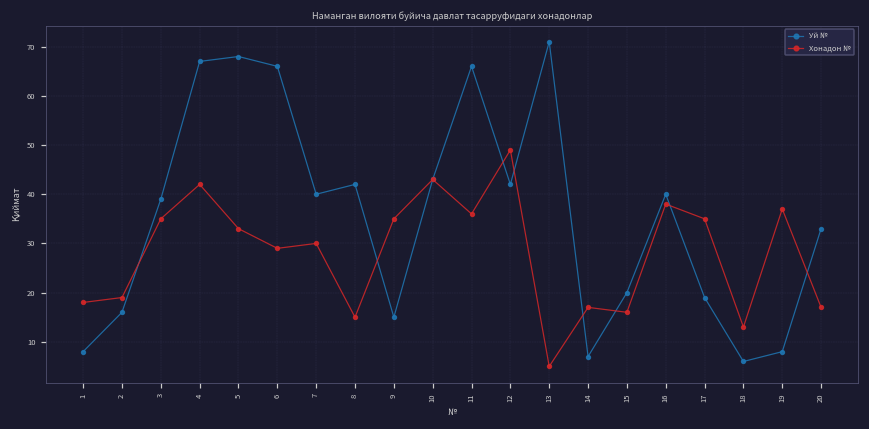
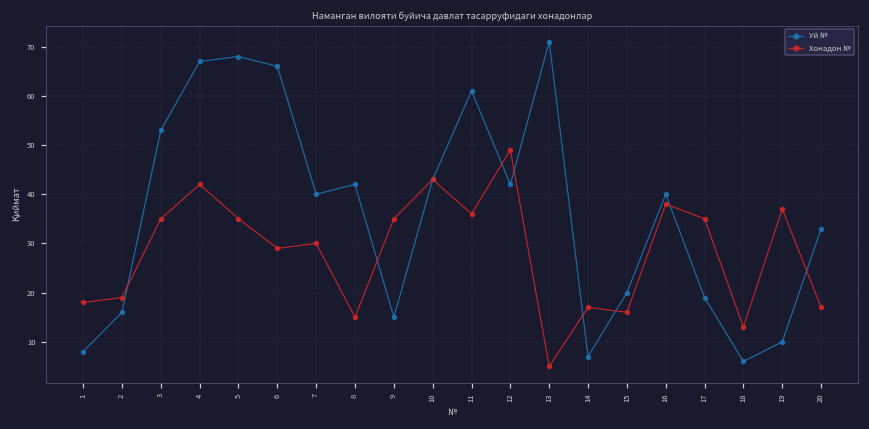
Уй №, 3: 39 -> 53
Хонадон №, 5: 33 -> 35
Уй №, 11: 66 -> 61
Уй №, 19: 8 -> 10
